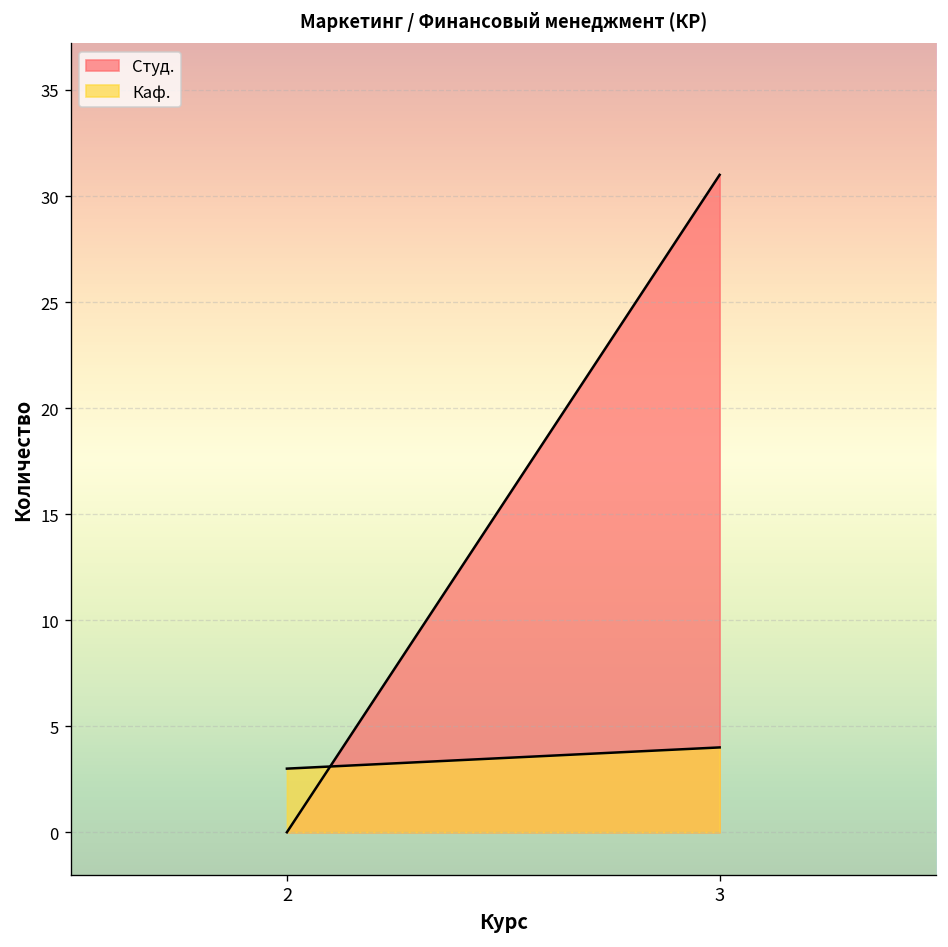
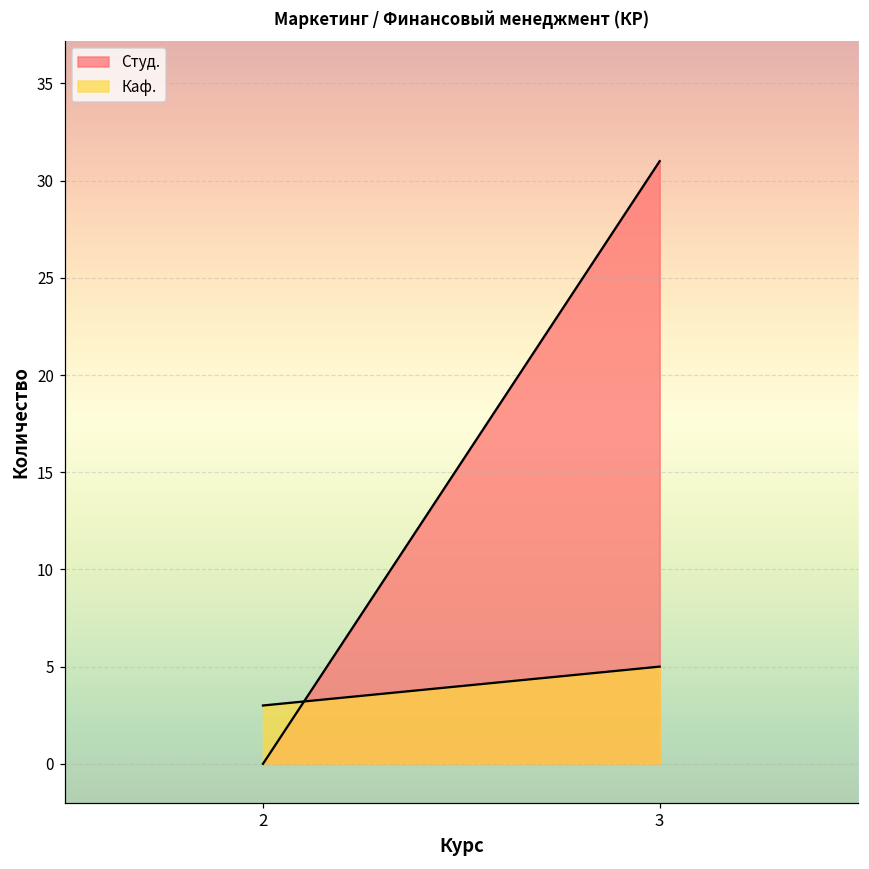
Каф., 3: 4 -> 5
